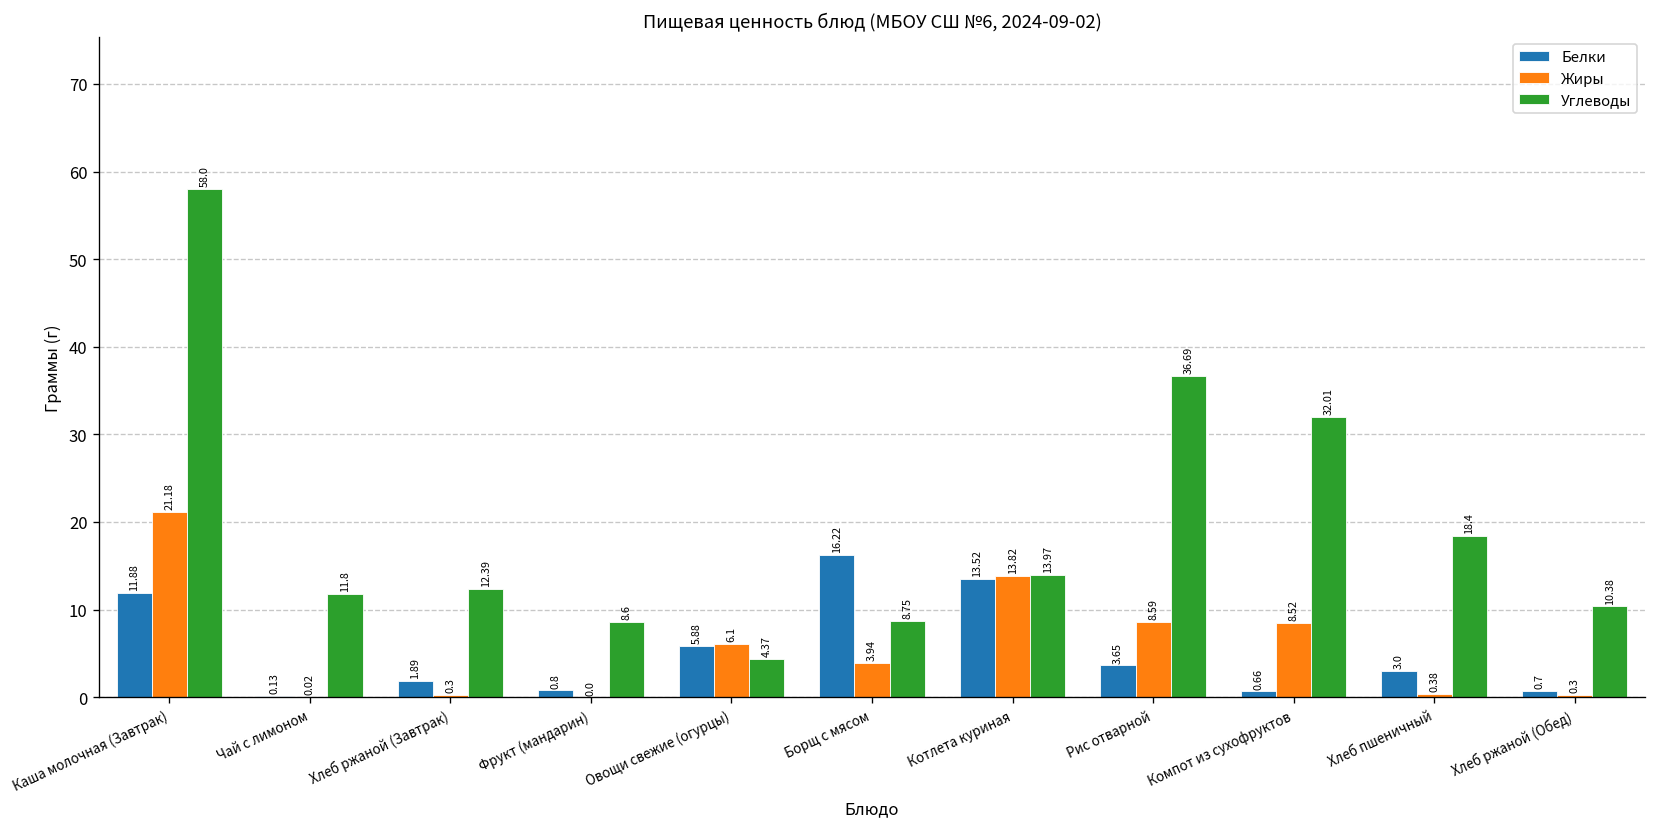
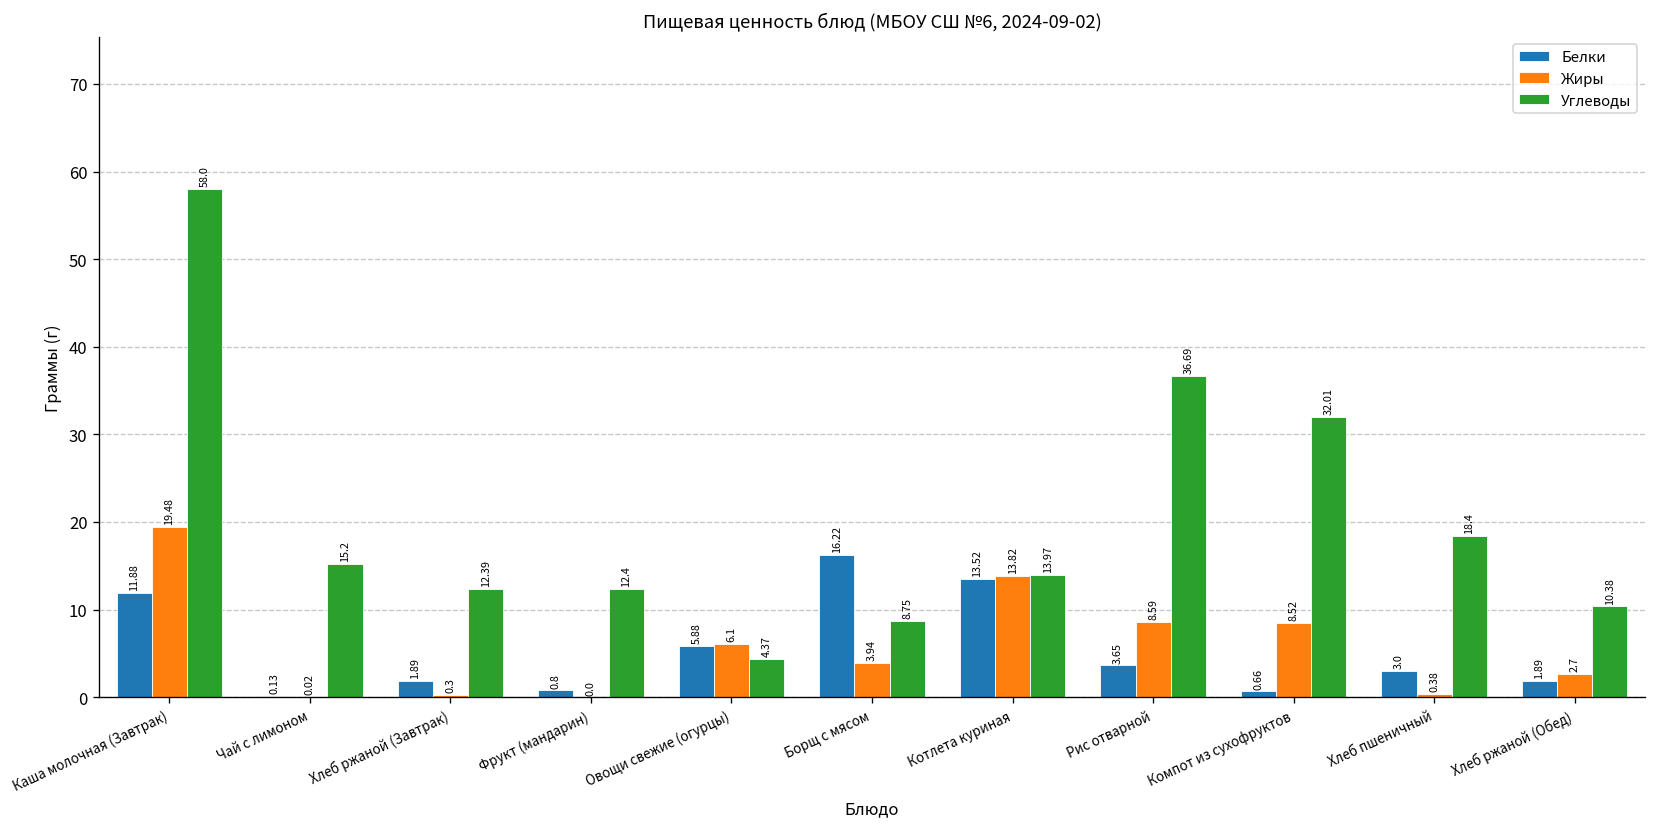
Жиры, Каша молочная (Завтрак): 21.18 -> 19.48
Углеводы, Чай с лимоном: 11.8 -> 15.2
Углеводы, Фрукт (мандарин): 8.6 -> 12.4
Белки, Хлеб ржаной (Обед): 0.7 -> 1.89
Жиры, Хлеб ржаной (Обед): 0.3 -> 2.7
